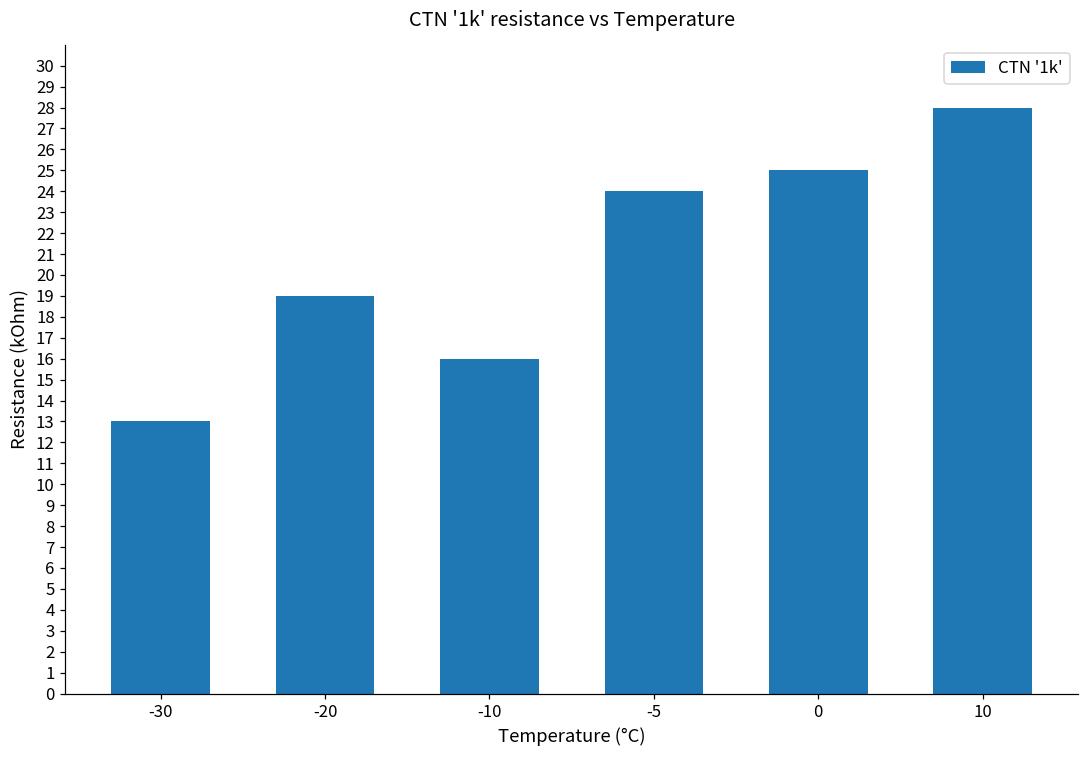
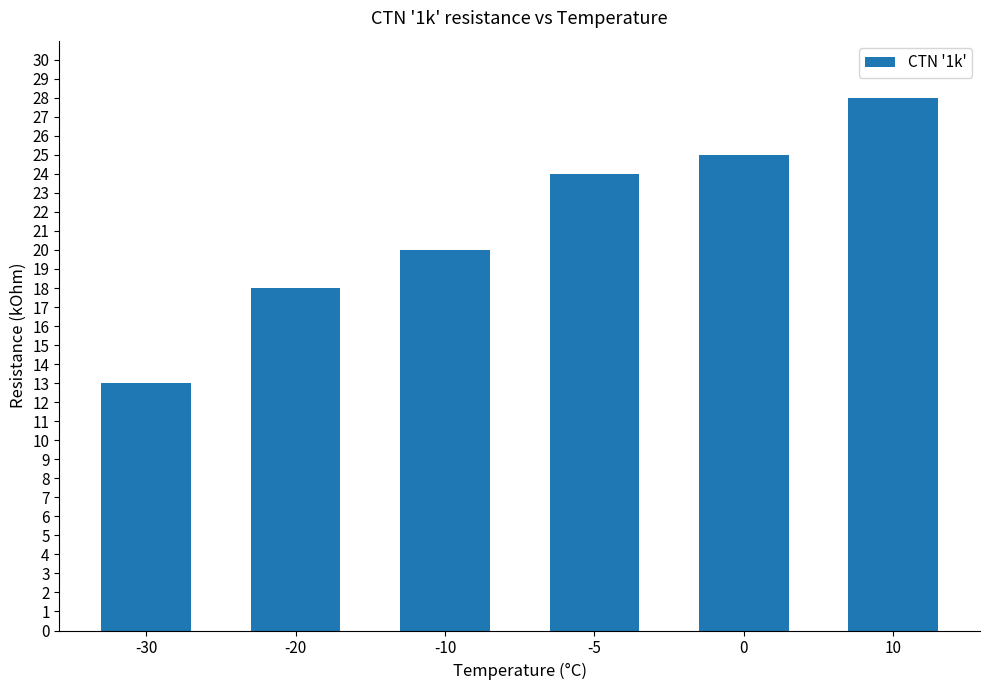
-20: 19 -> 18
-10: 16 -> 20
